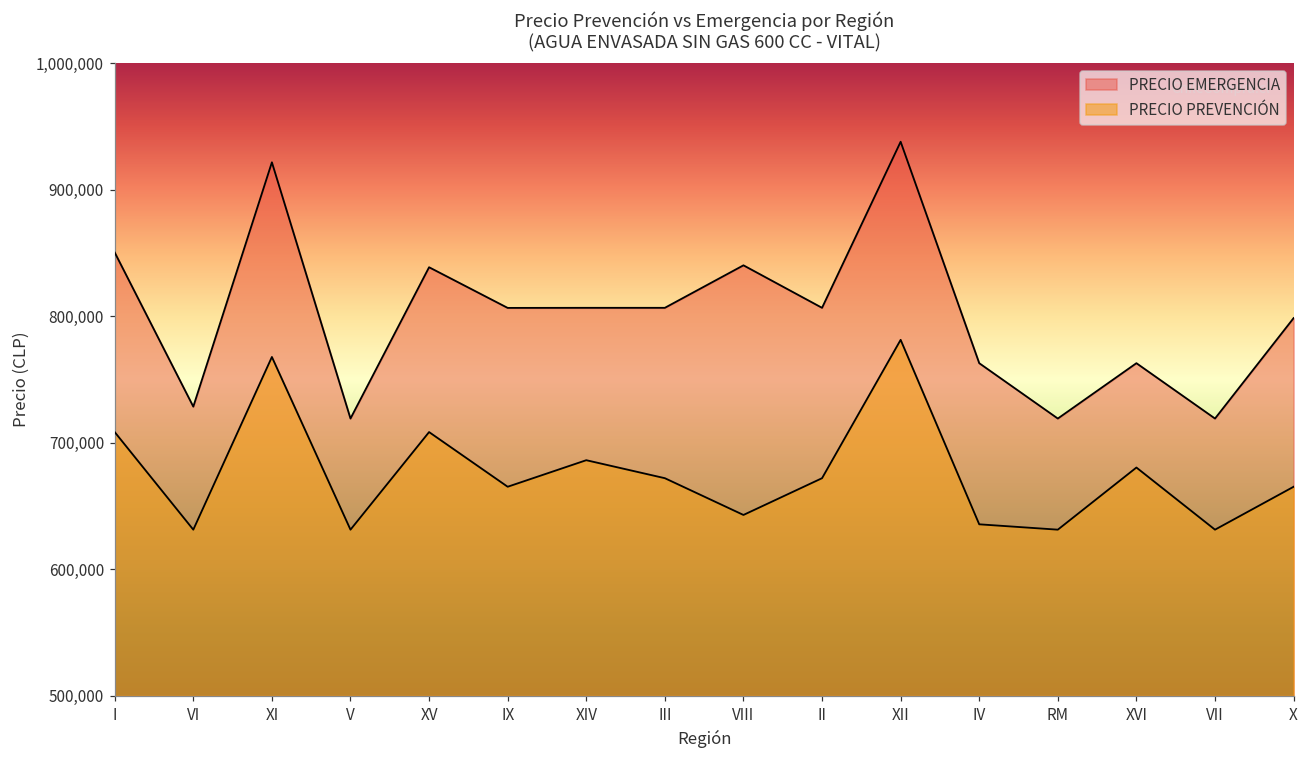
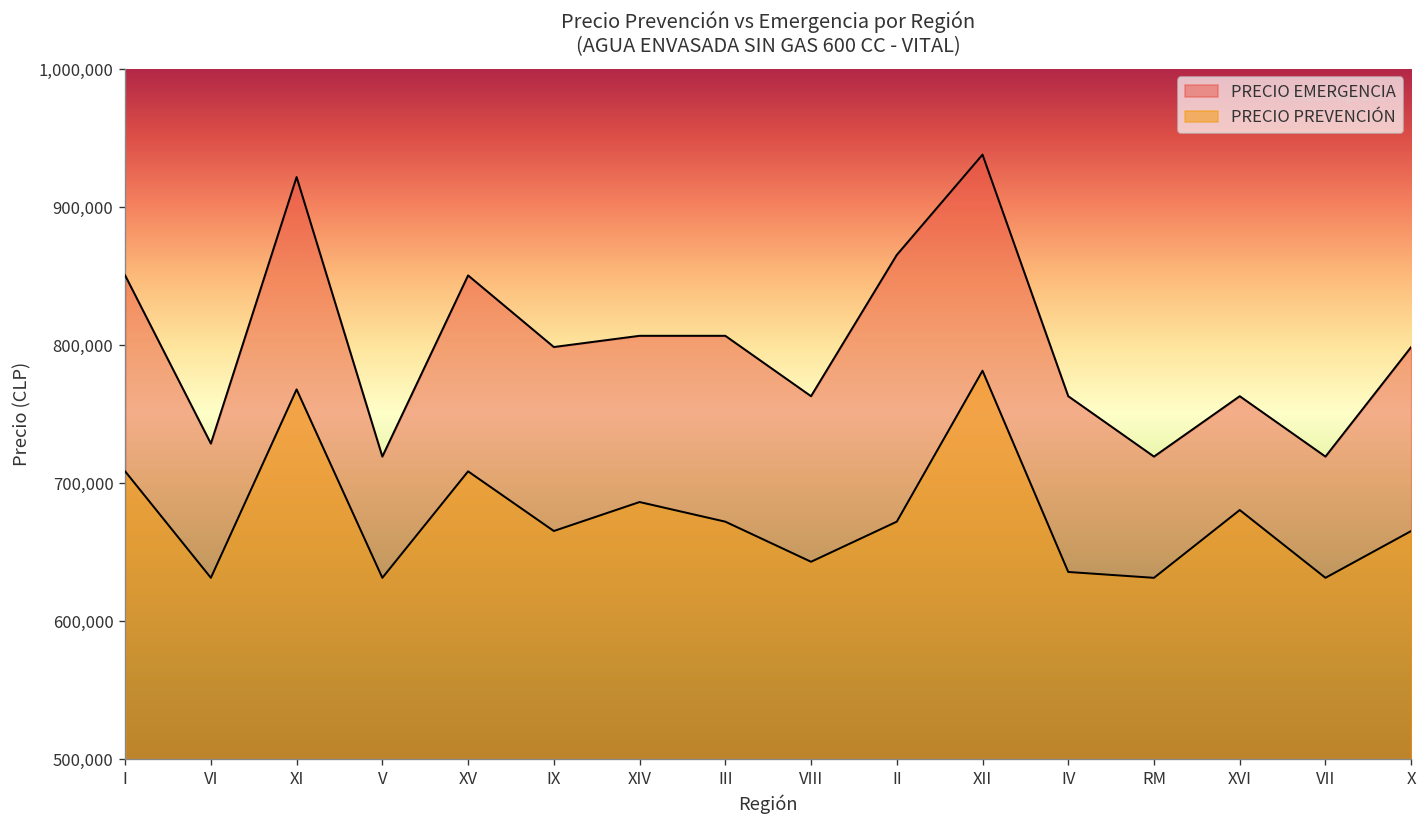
PRECIO EMERGENCIA, XV: 839,000 -> 851,000
PRECIO EMERGENCIA, IX: 807,000 -> 799,000
PRECIO EMERGENCIA, VIII: 840,000 -> 763,000
PRECIO EMERGENCIA, II: 807,000 -> 865,000
